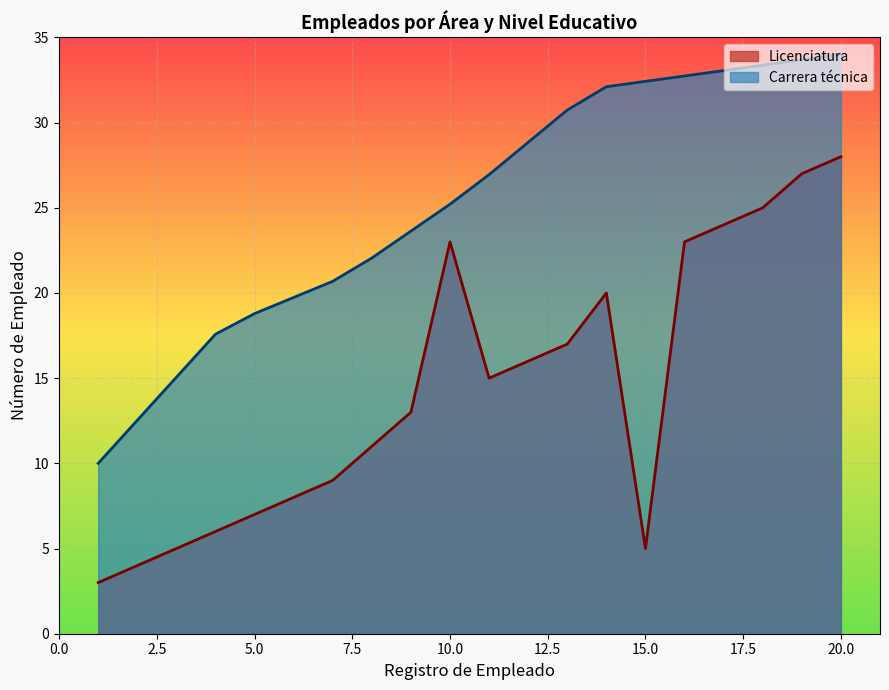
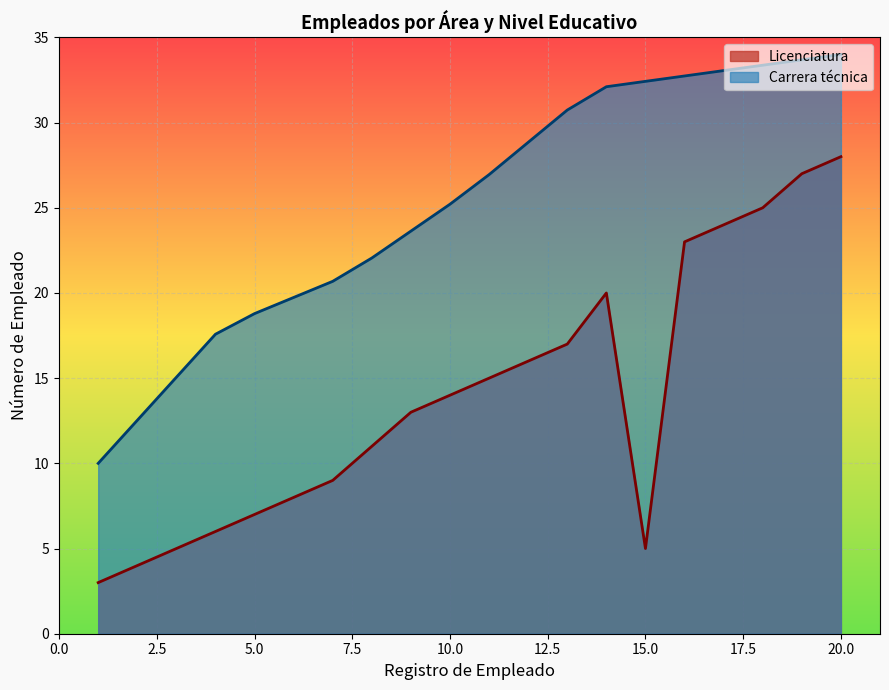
Licenciatura, 10.0: 23 -> 14
